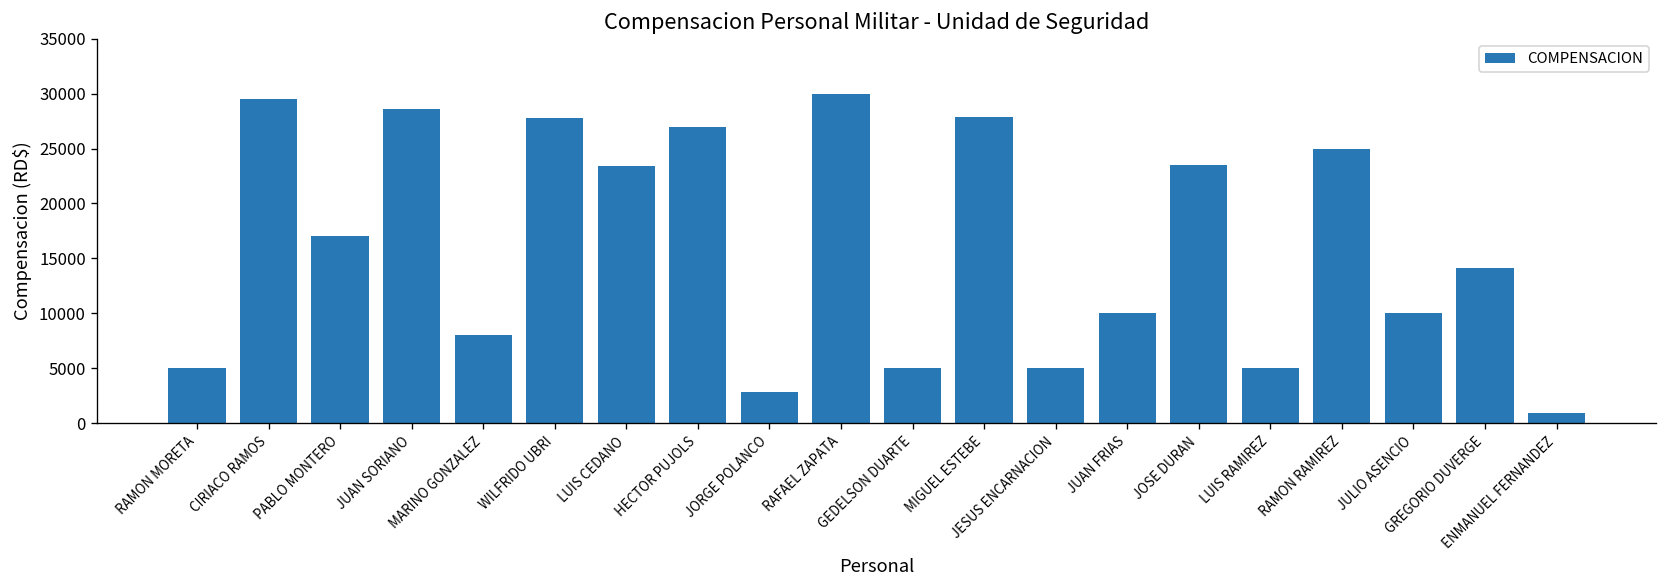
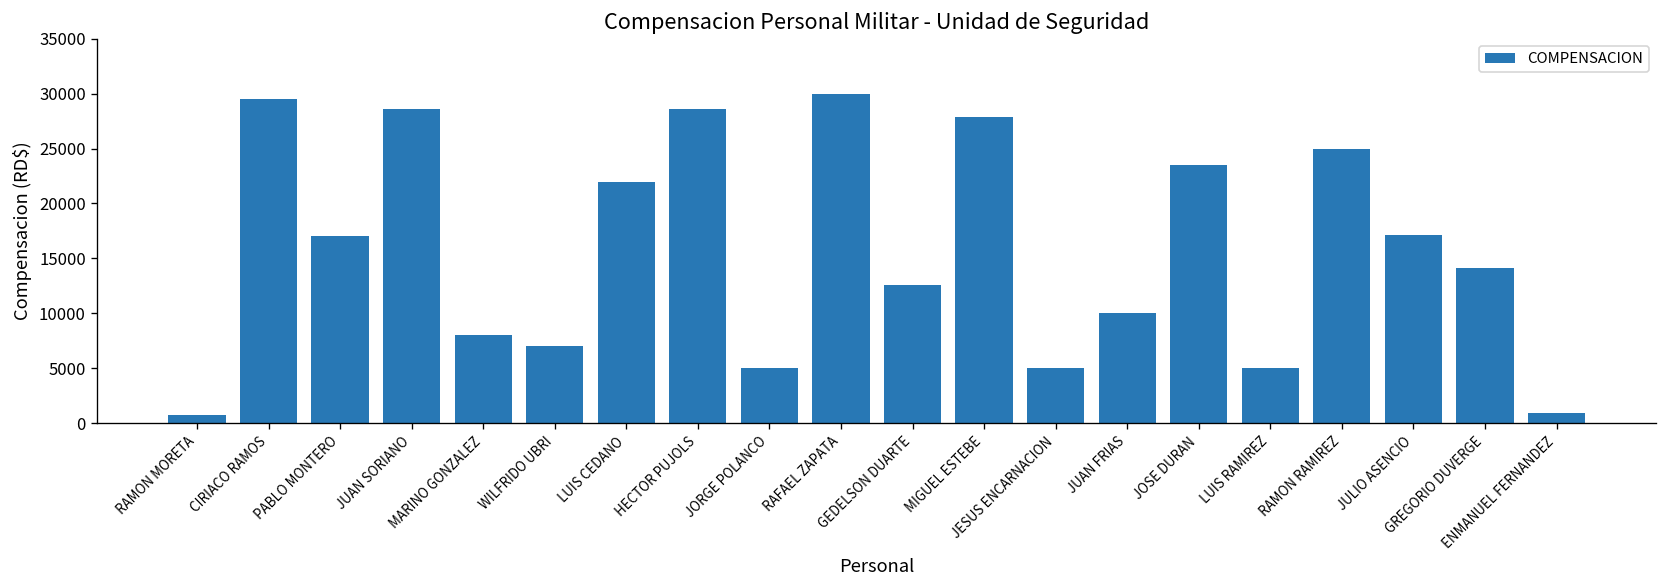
RAMON MORETA: 5000 -> 1000
WILFRIDO UBRI: 28000 -> 7000
LUIS CEDANO: 23000 -> 22000
HECTOR PUJOLS: 27000 -> 29000
JORGE POLANCO: 3000 -> 5000
GEDELSON DUARTE: 5000 -> 13000
JULIO ASENCIO: 10000 -> 17000
